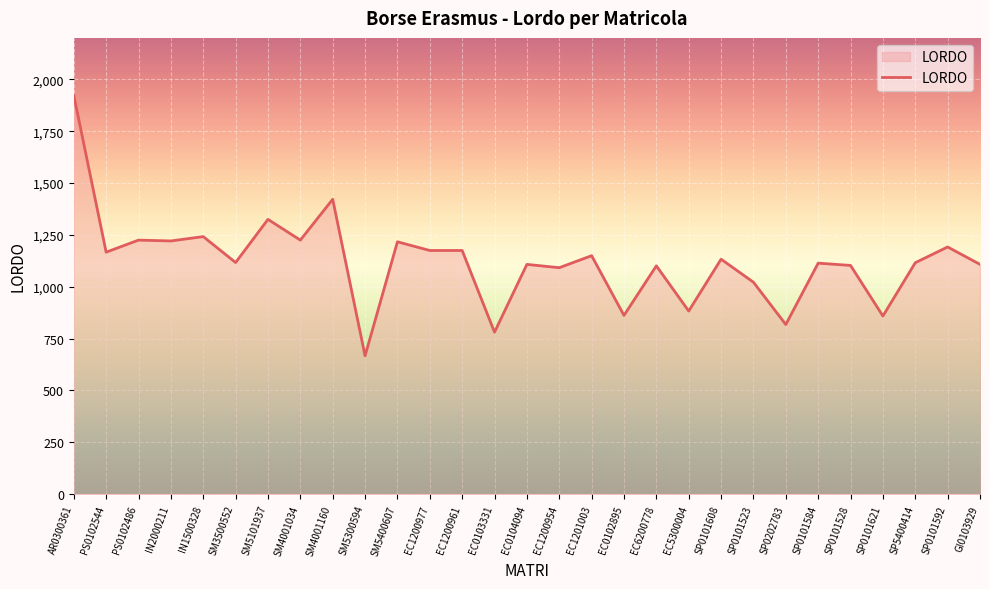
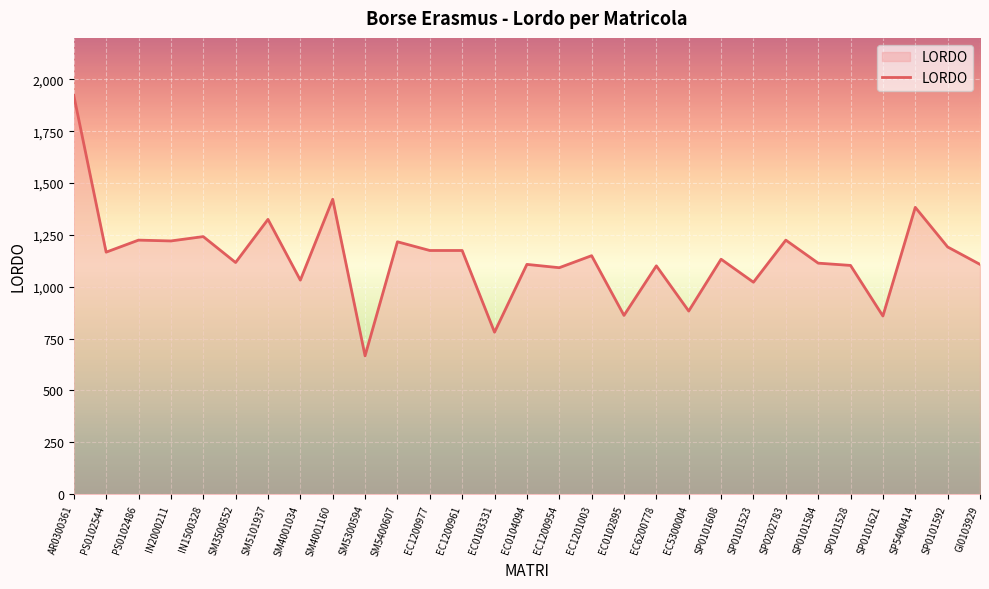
SM4001034: 1,230 -> 1,030
SP0202783: 820 -> 1,230
SP5400414: 1,120 -> 1,380
